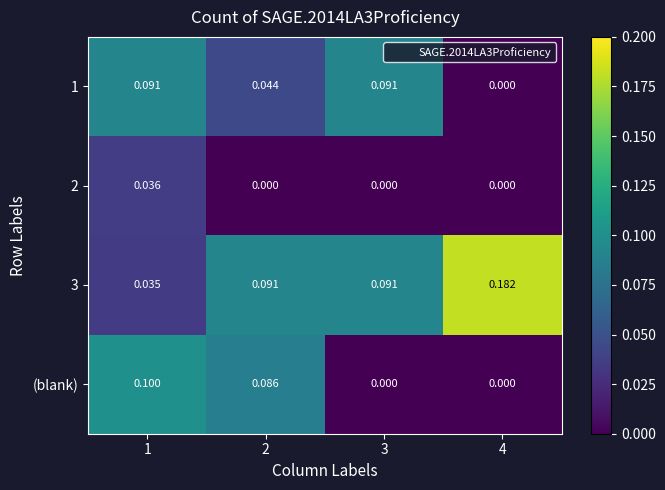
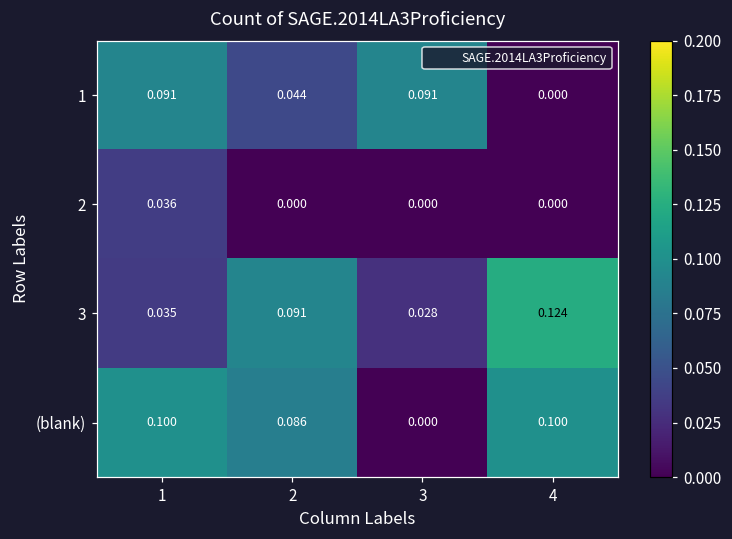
3, 3: 0.091 -> 0.028
3, 4: 0.182 -> 0.124
(blank), 4: 0.000 -> 0.100
